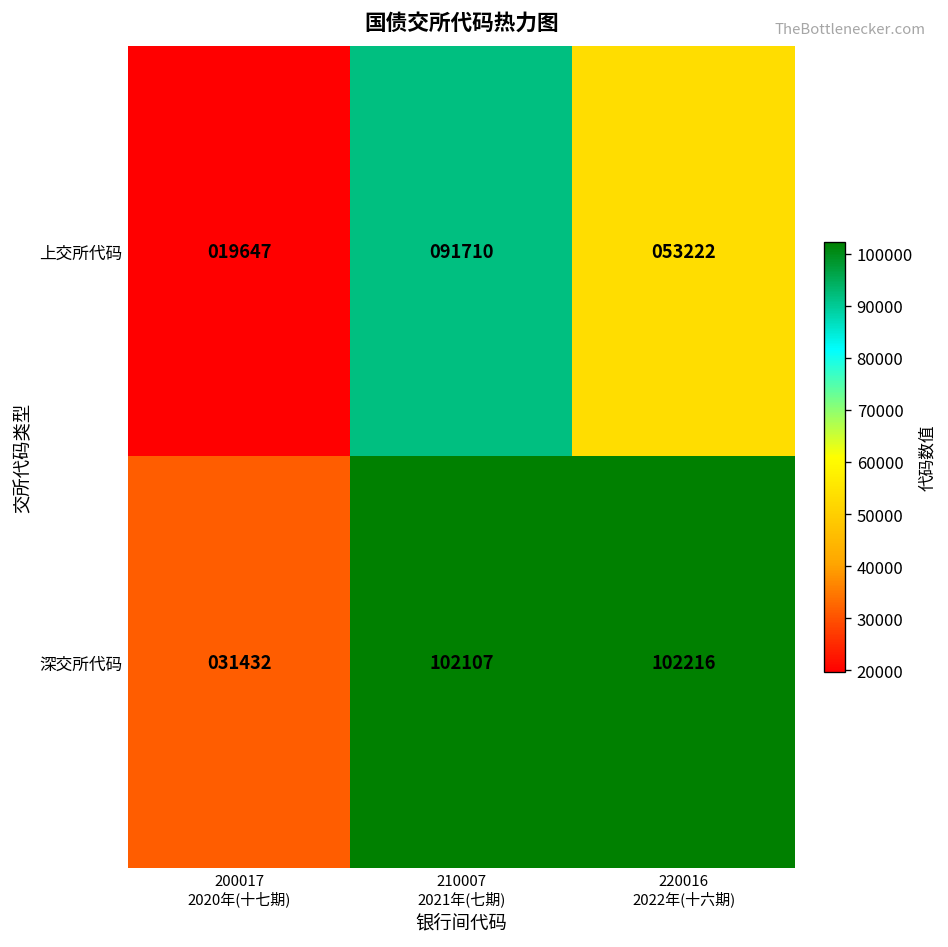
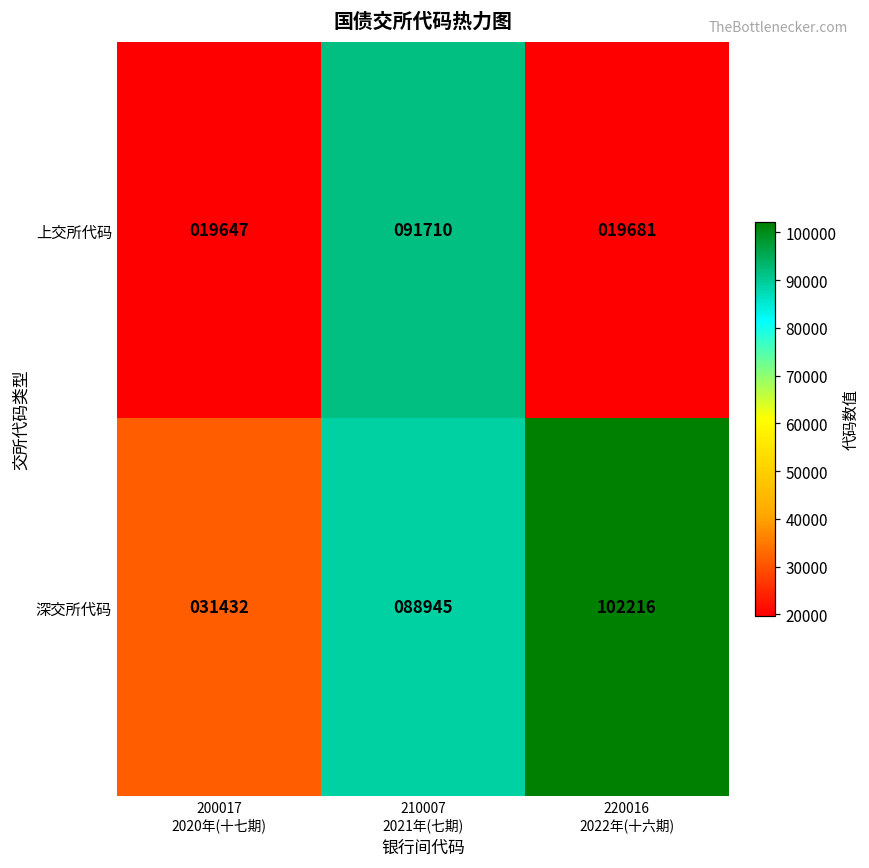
上交所代码, 220016 2022年(十六期): 053222 -> 019681
深交所代码, 210007 2021年(七期): 102107 -> 088945
